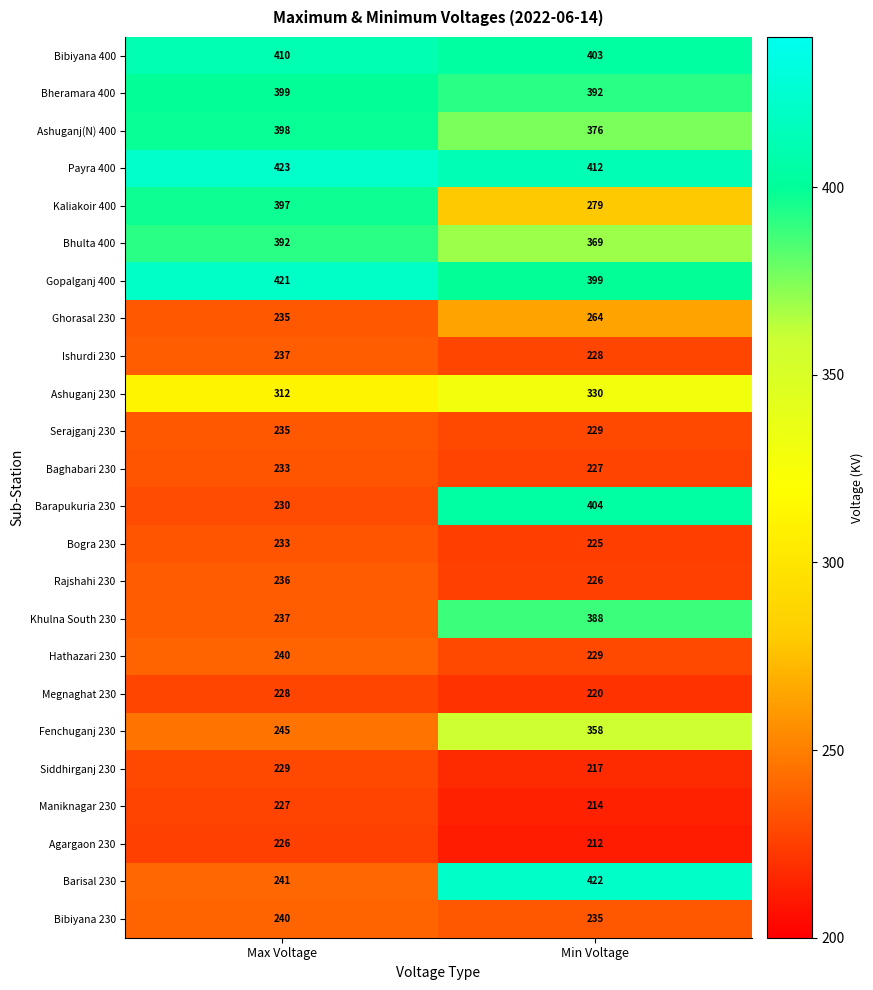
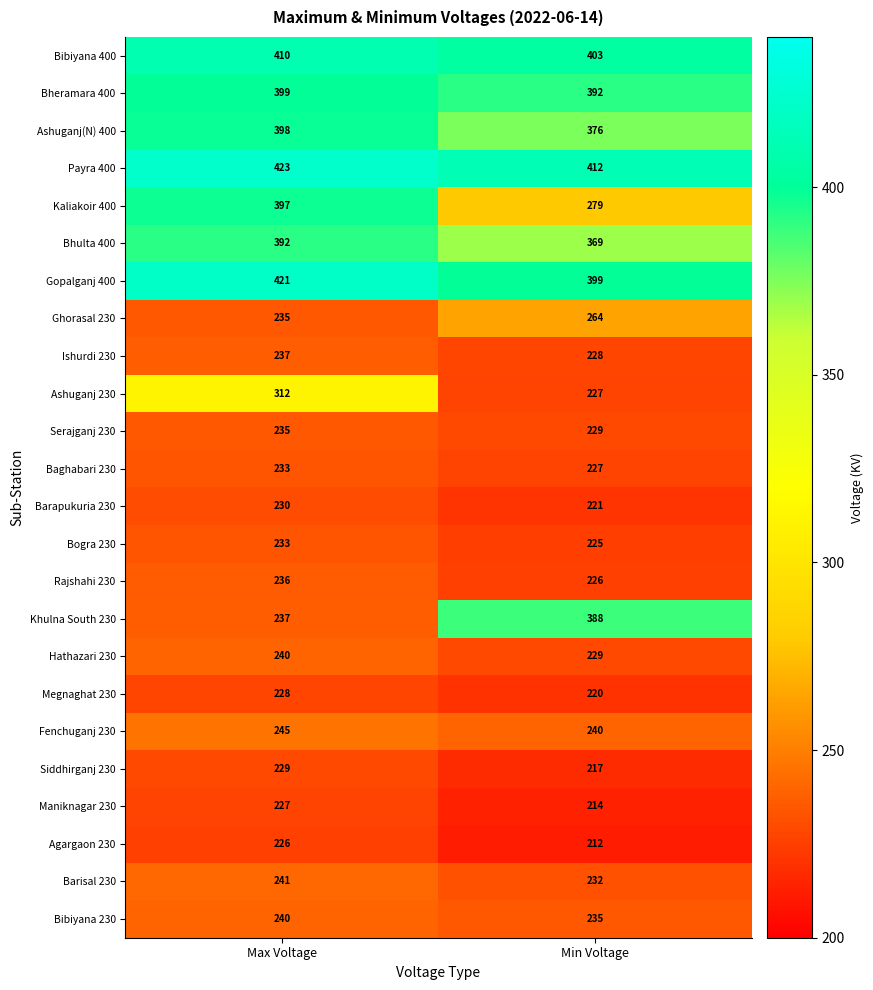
Ashuganj 230, Min Voltage: 330 -> 227
Barapukuria 230, Min Voltage: 404 -> 221
Fenchuganj 230, Min Voltage: 358 -> 240
Barisal 230, Min Voltage: 422 -> 232
